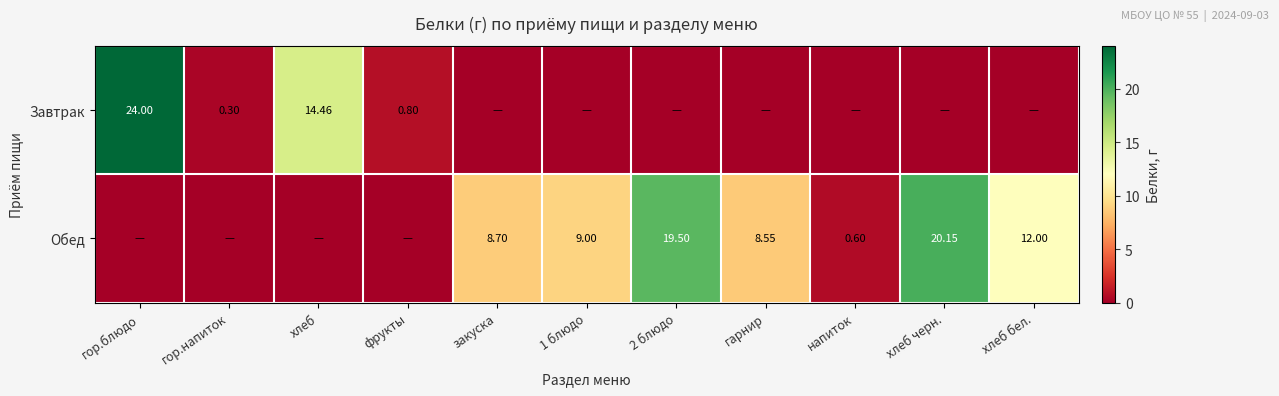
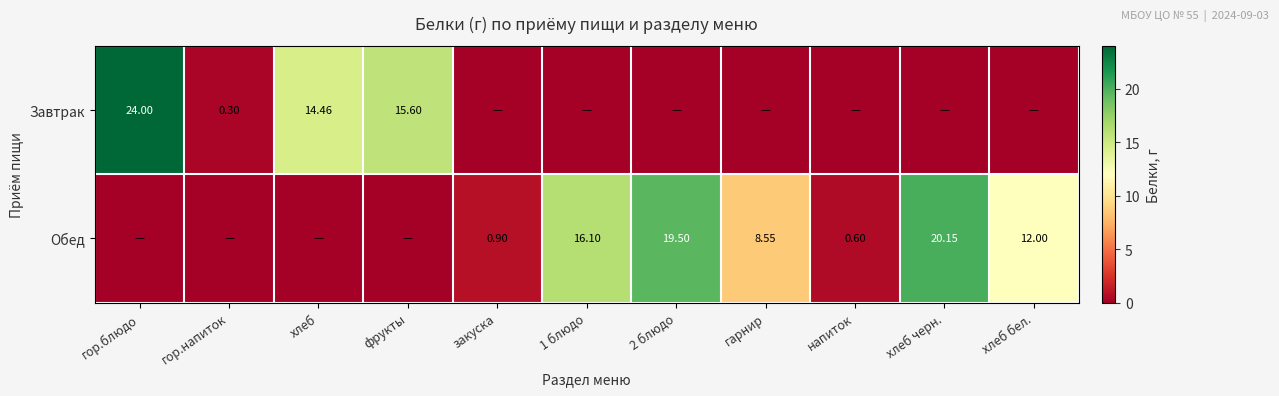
Завтрак, фрукты: 0.80 -> 15.60
Обед, закуска: 8.70 -> 0.90
Обед, 1 блюдо: 9.00 -> 16.10
